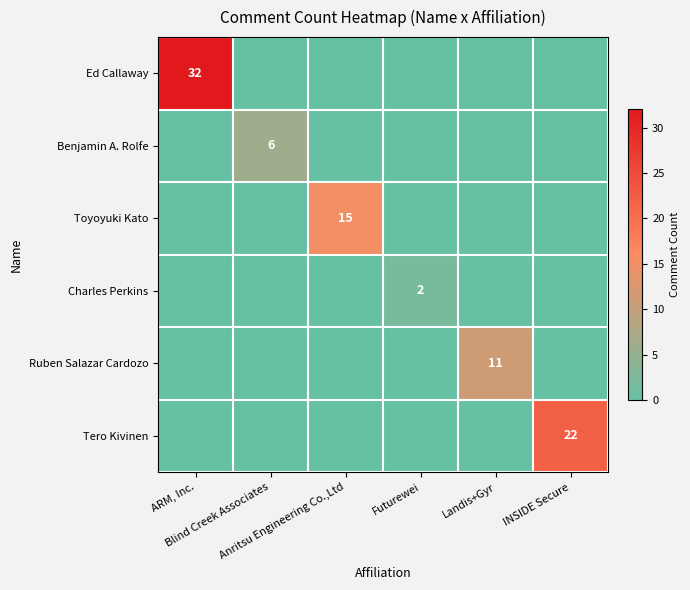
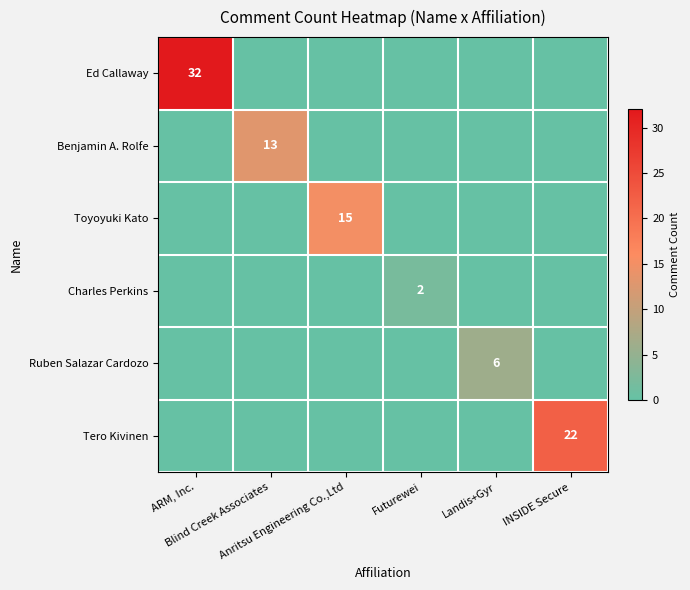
Benjamin A. Rolfe, Blind Creek Associates: 6 -> 13
Ruben Salazar Cardozo, Landis+Gyr: 11 -> 6
